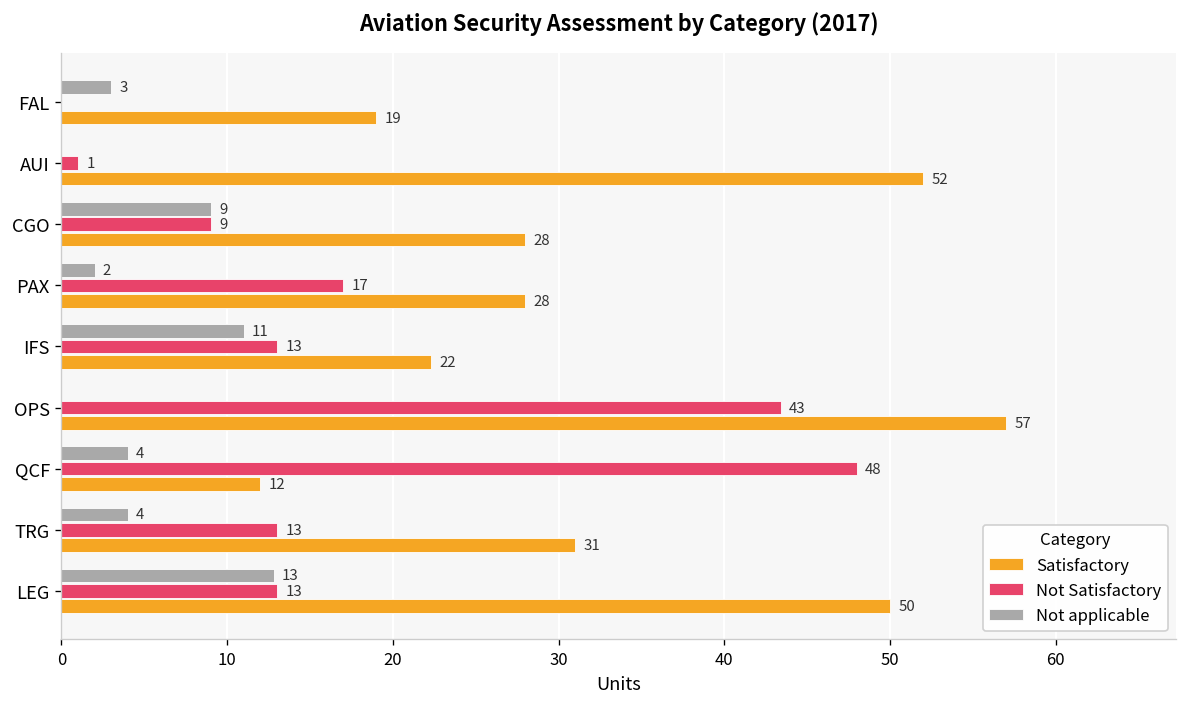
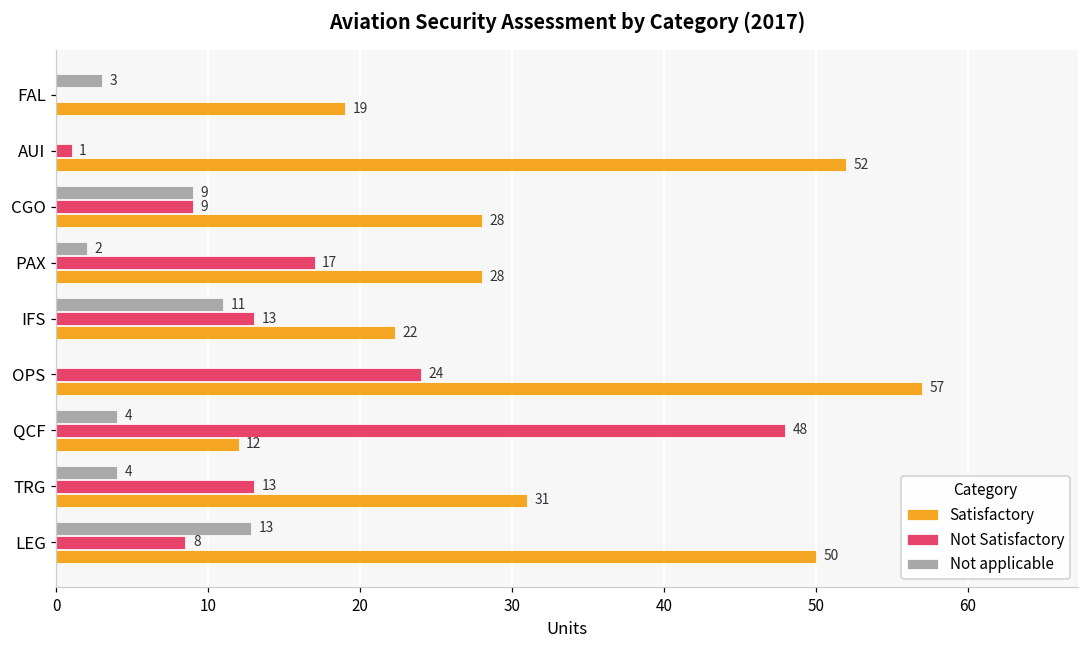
Not Satisfactory, OPS: 43 -> 24
Not Satisfactory, LEG: 13 -> 8
